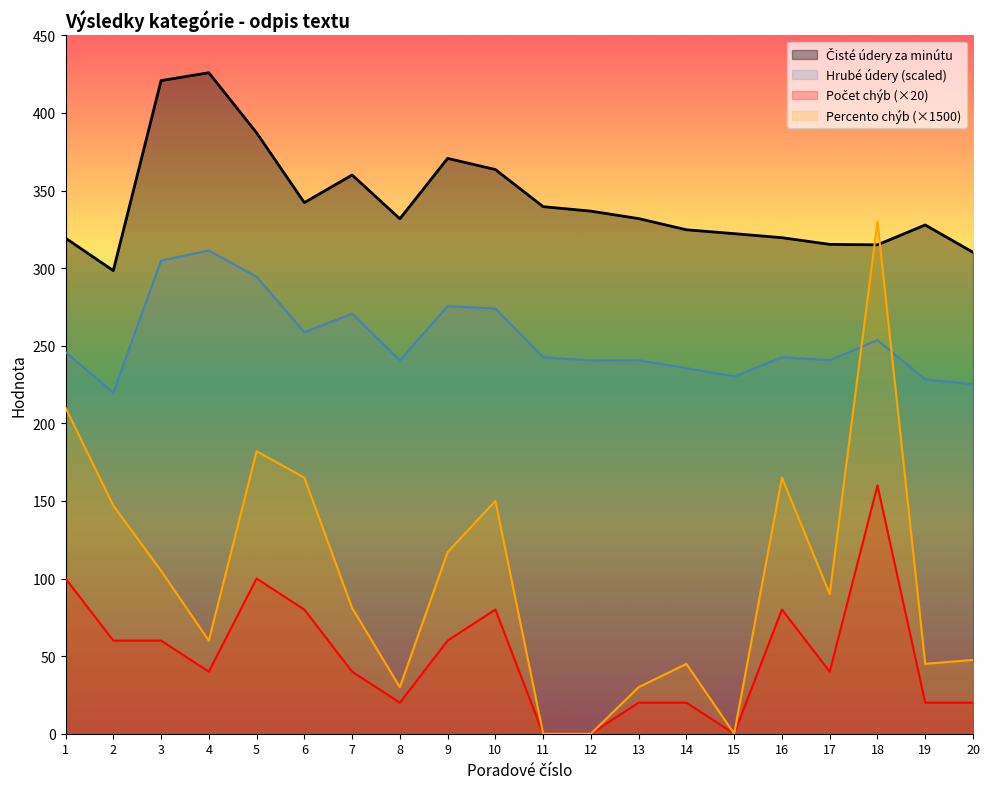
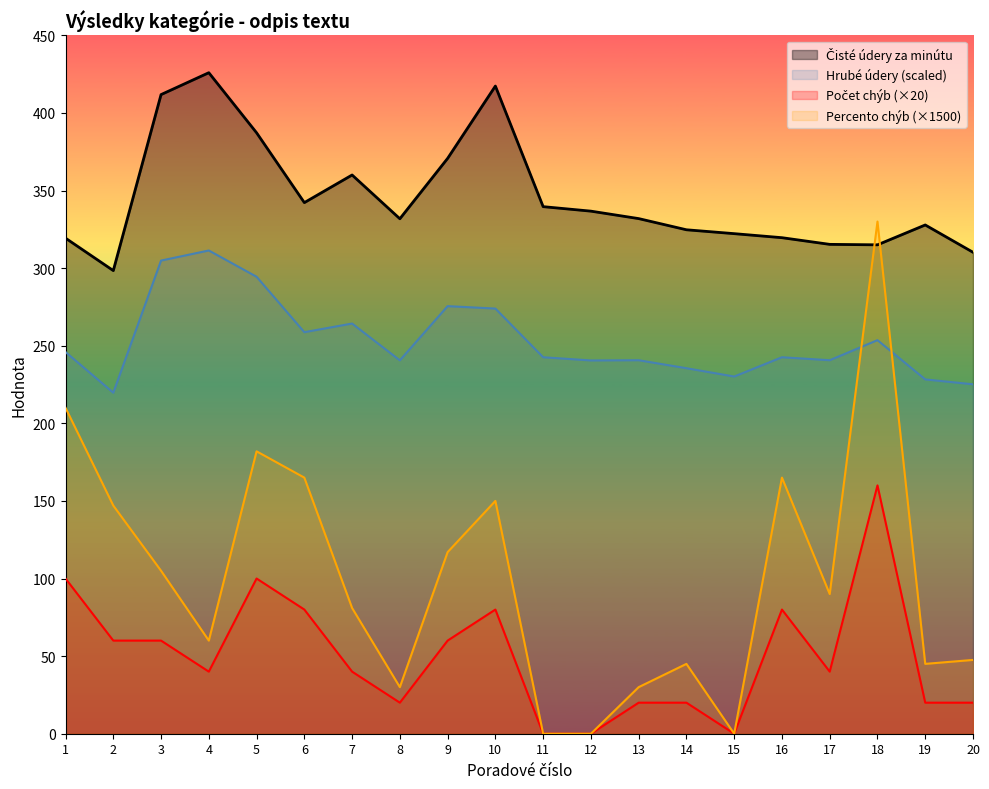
Čisté údery za minútu, 3: 421 -> 412
Hrubé údery (scaled), 7: 271 -> 264
Čisté údery za minútu, 10: 364 -> 417
